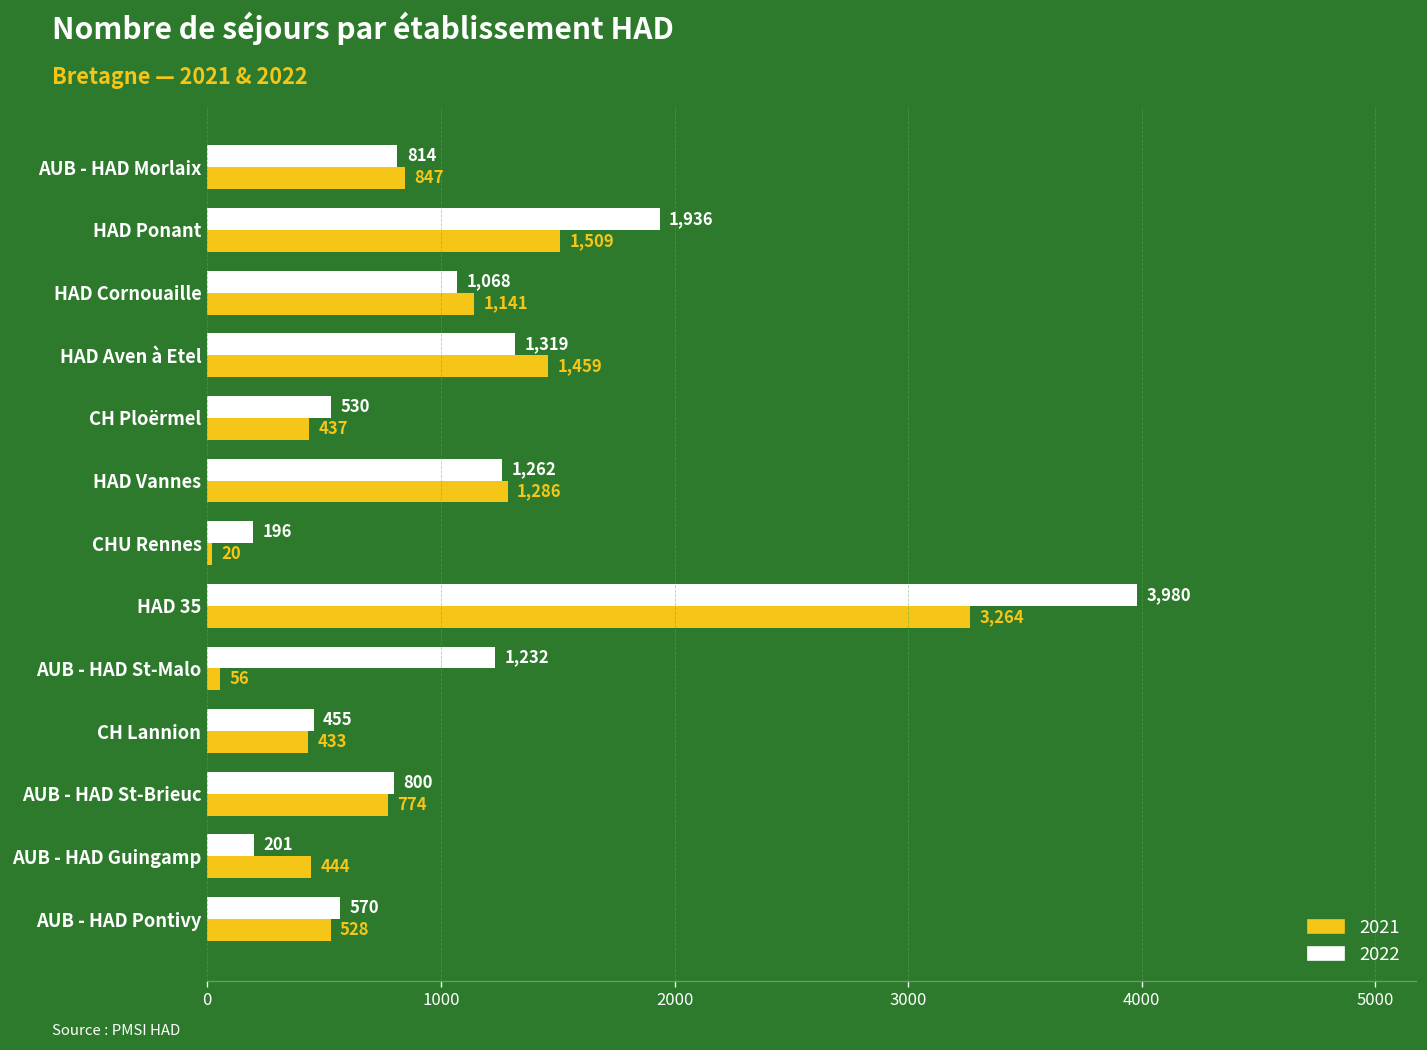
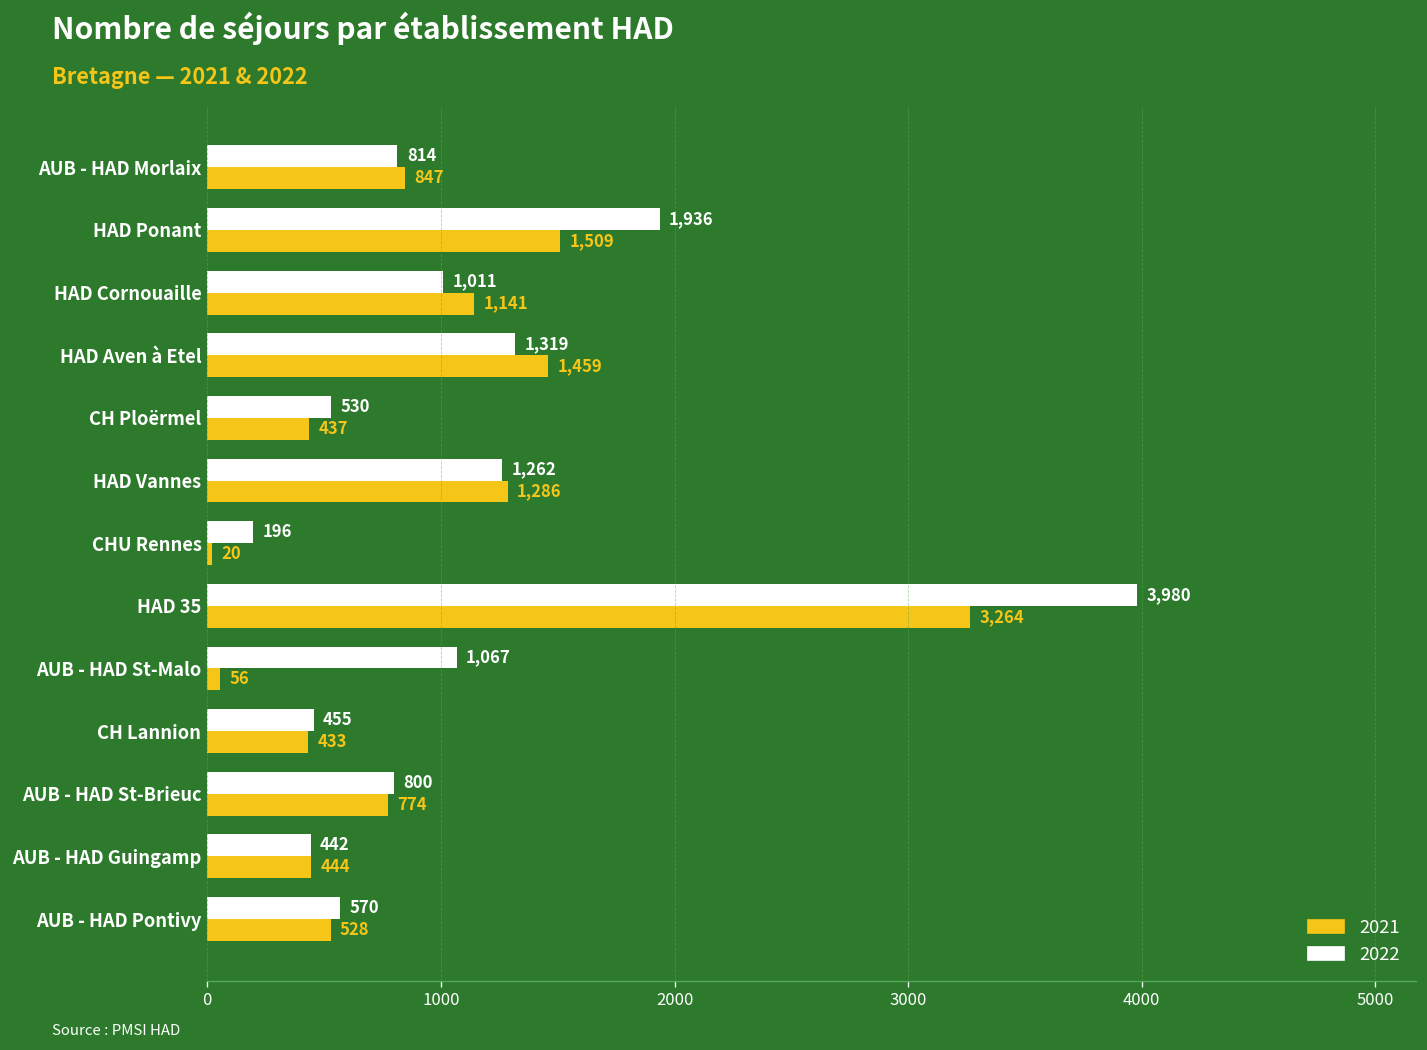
2022, HAD Cornouaille: 1,068 -> 1,011
2022, AUB - HAD St-Malo: 1,232 -> 1,067
2022, AUB - HAD Guingamp: 201 -> 442
